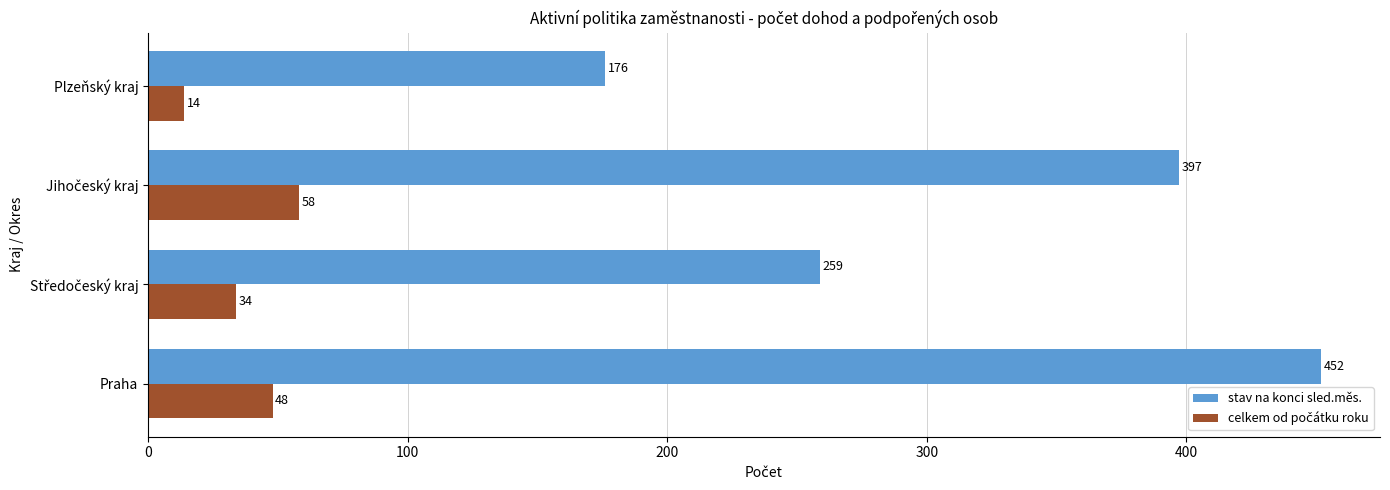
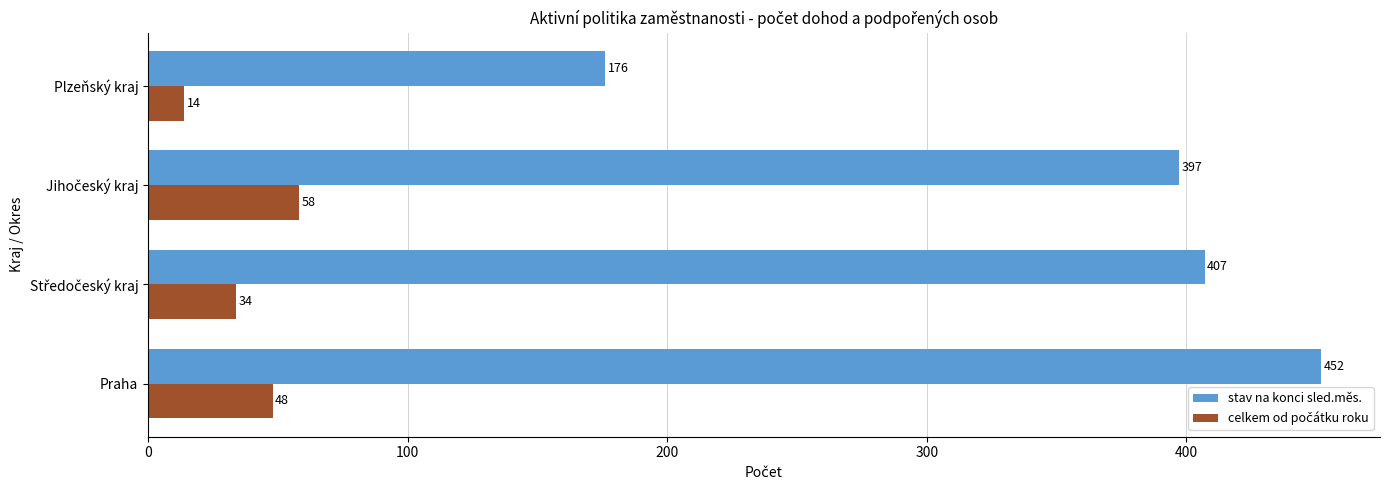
stav na konci sled.měs., Středočeský kraj: 259 -> 407
